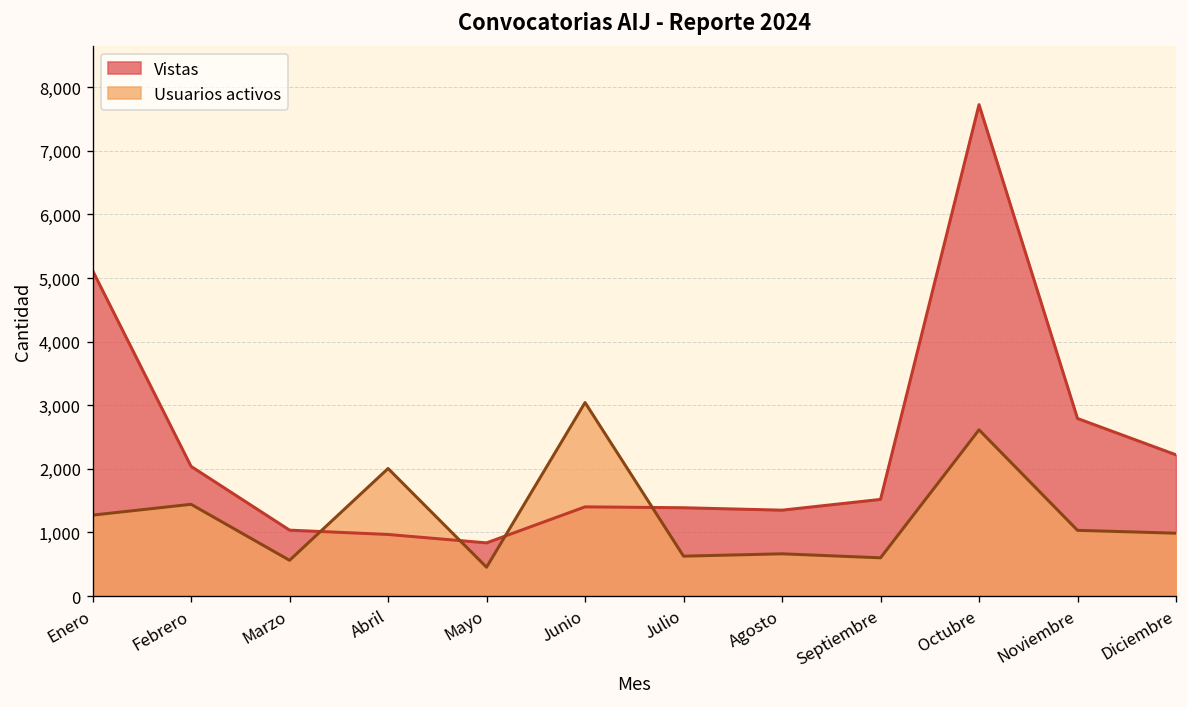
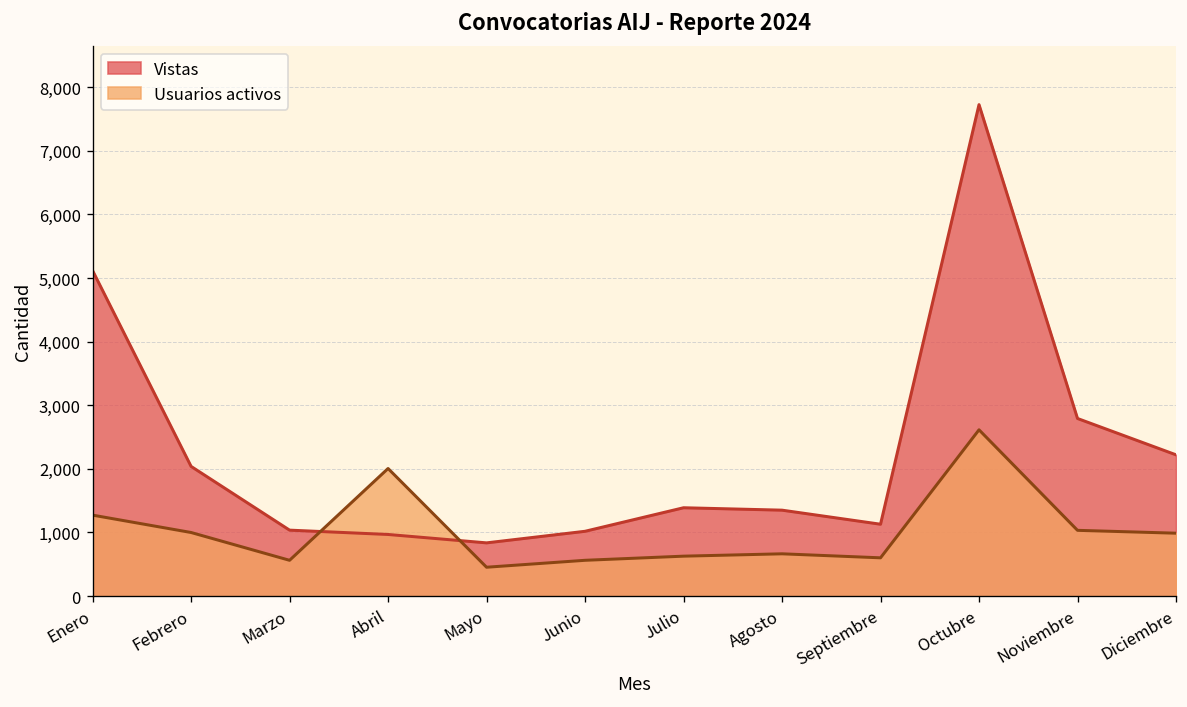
Usuarios activos, Febrero: 1,400 -> 1,000
Vistas, Junio: 1,400 -> 1,000
Usuarios activos, Junio: 3,000 -> 600
Vistas, Septiembre: 1,500 -> 1,100
